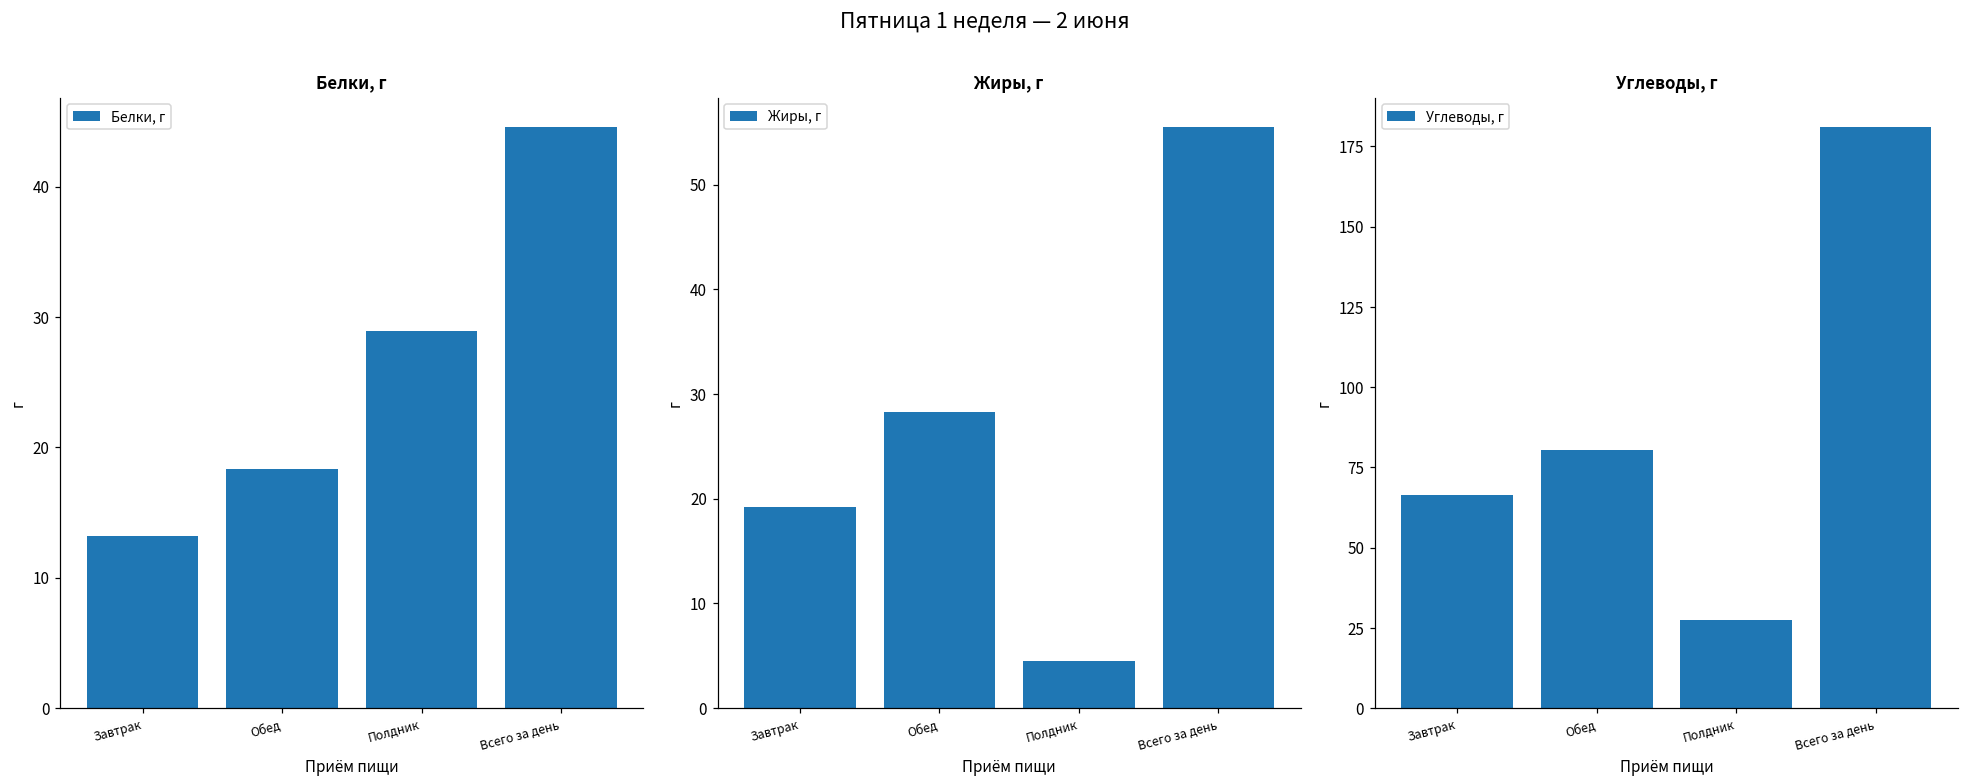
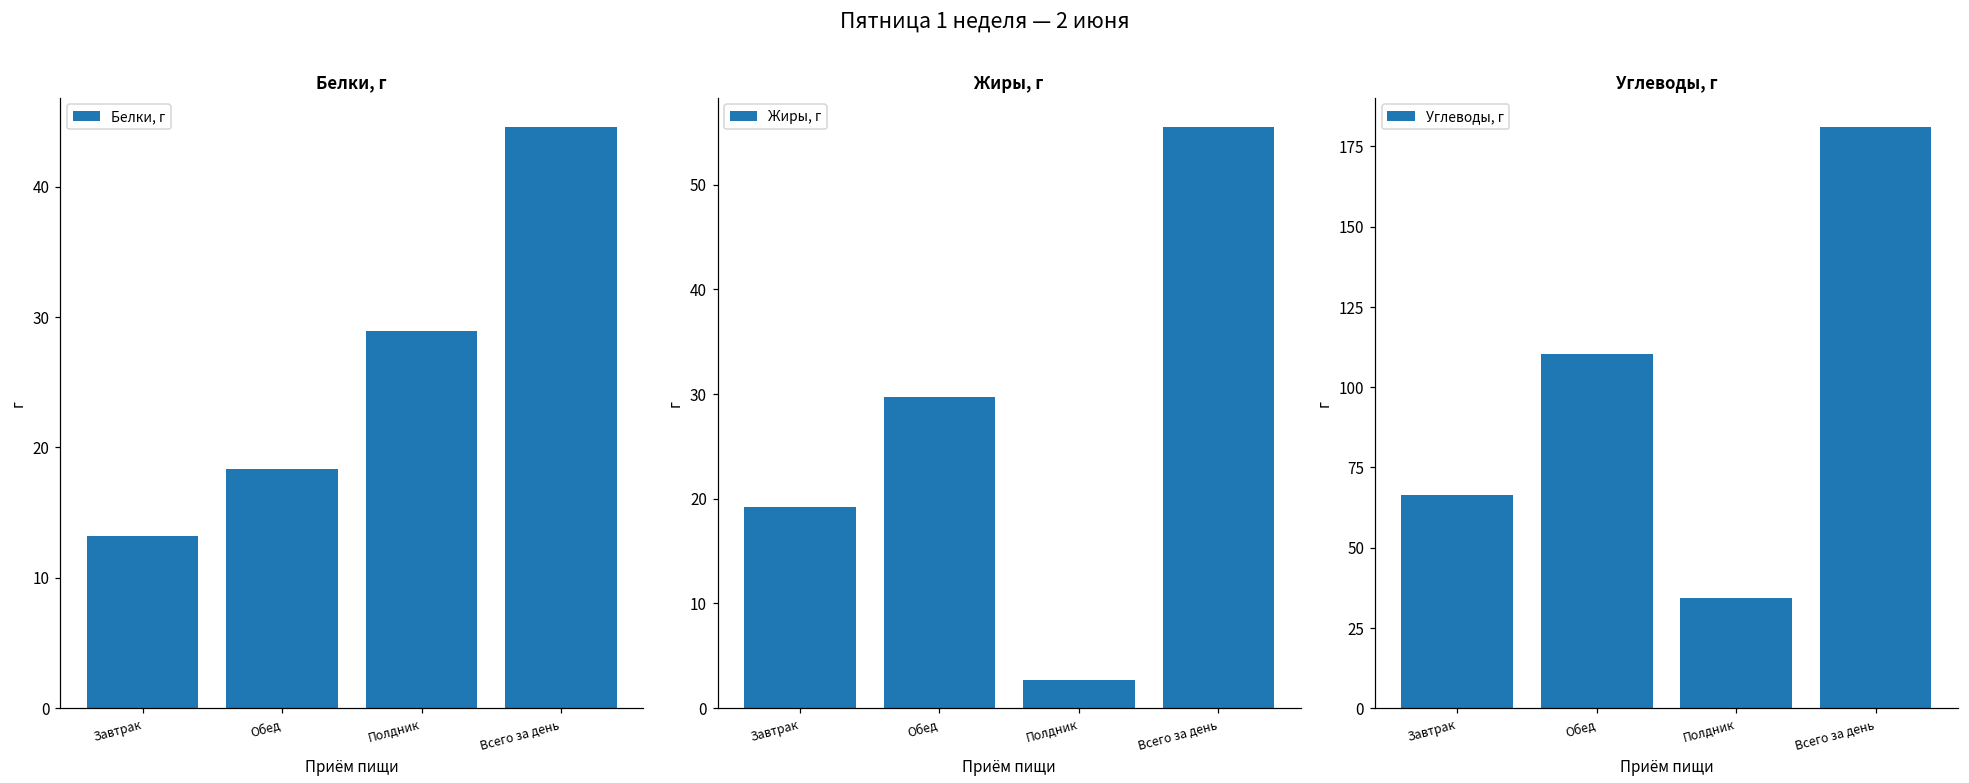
Жиры, г, Обед: 28 -> 30
Жиры, г, Полдник: 5 -> 3
Углеводы, г, Обед: 80 -> 110
Углеводы, г, Полдник: 28 -> 34
